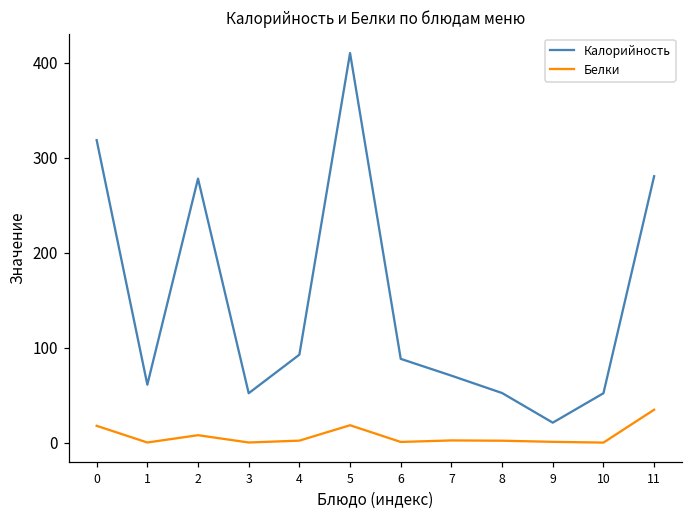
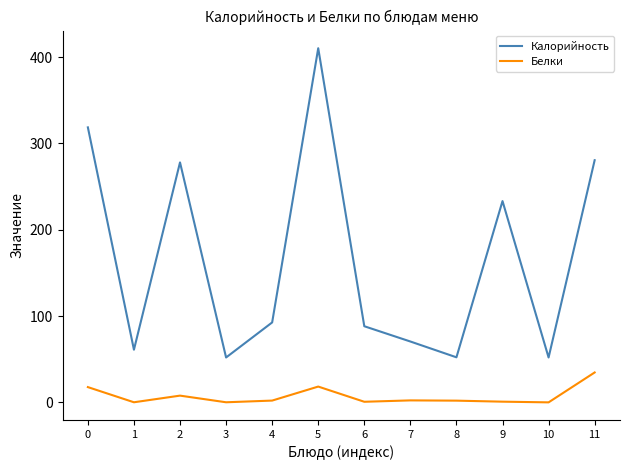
Калорийность, 9: 20 -> 230
